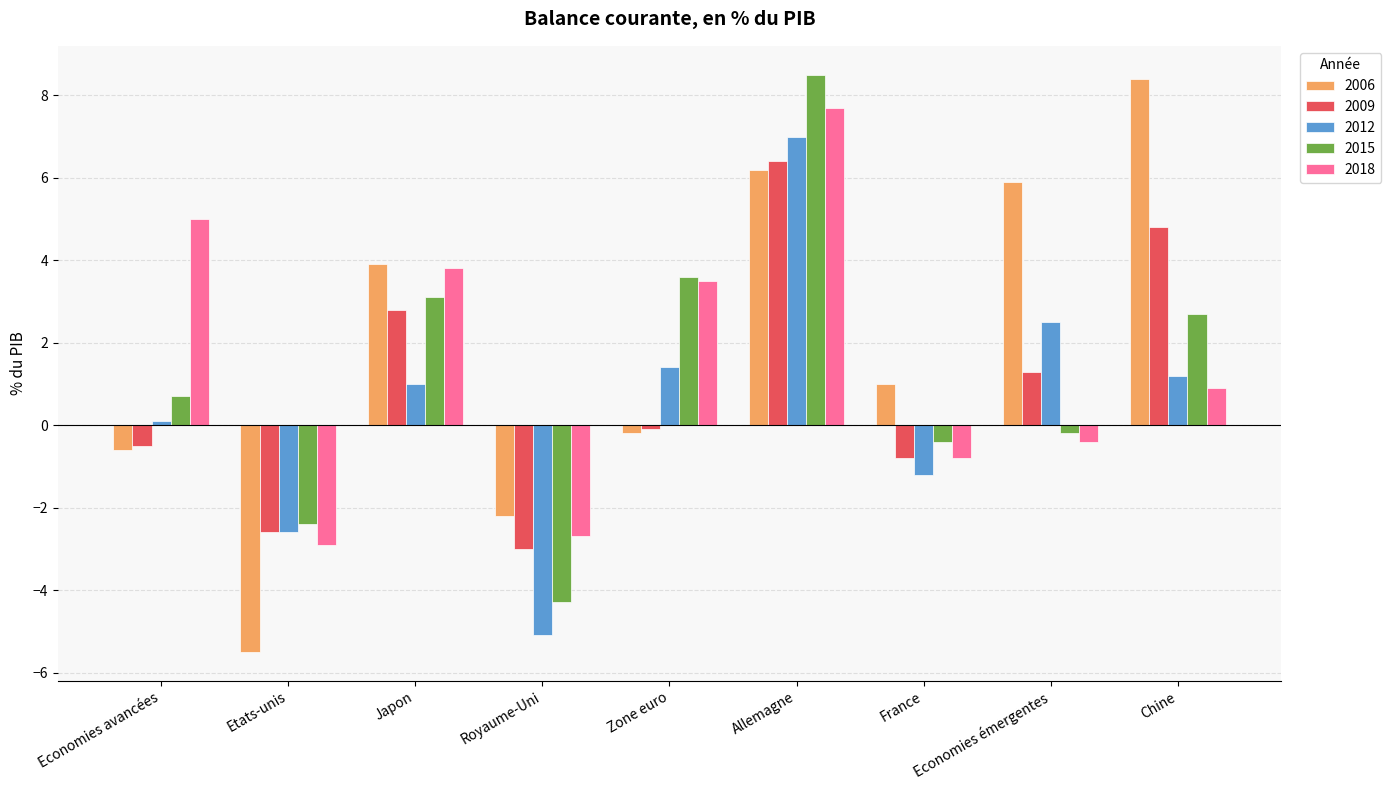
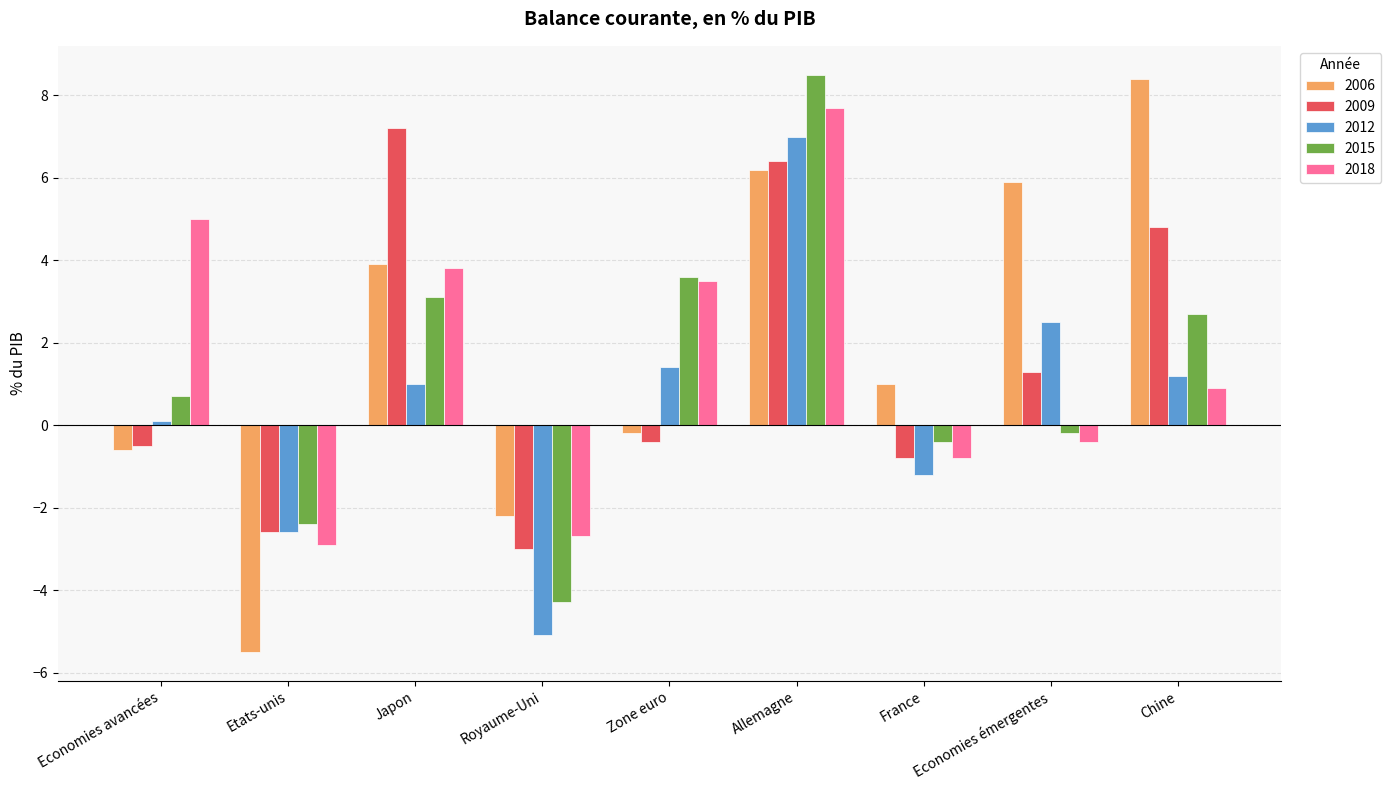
2009, Japon: 2.8 -> 7.2
2009, Zone euro: -0.1 -> -0.4
